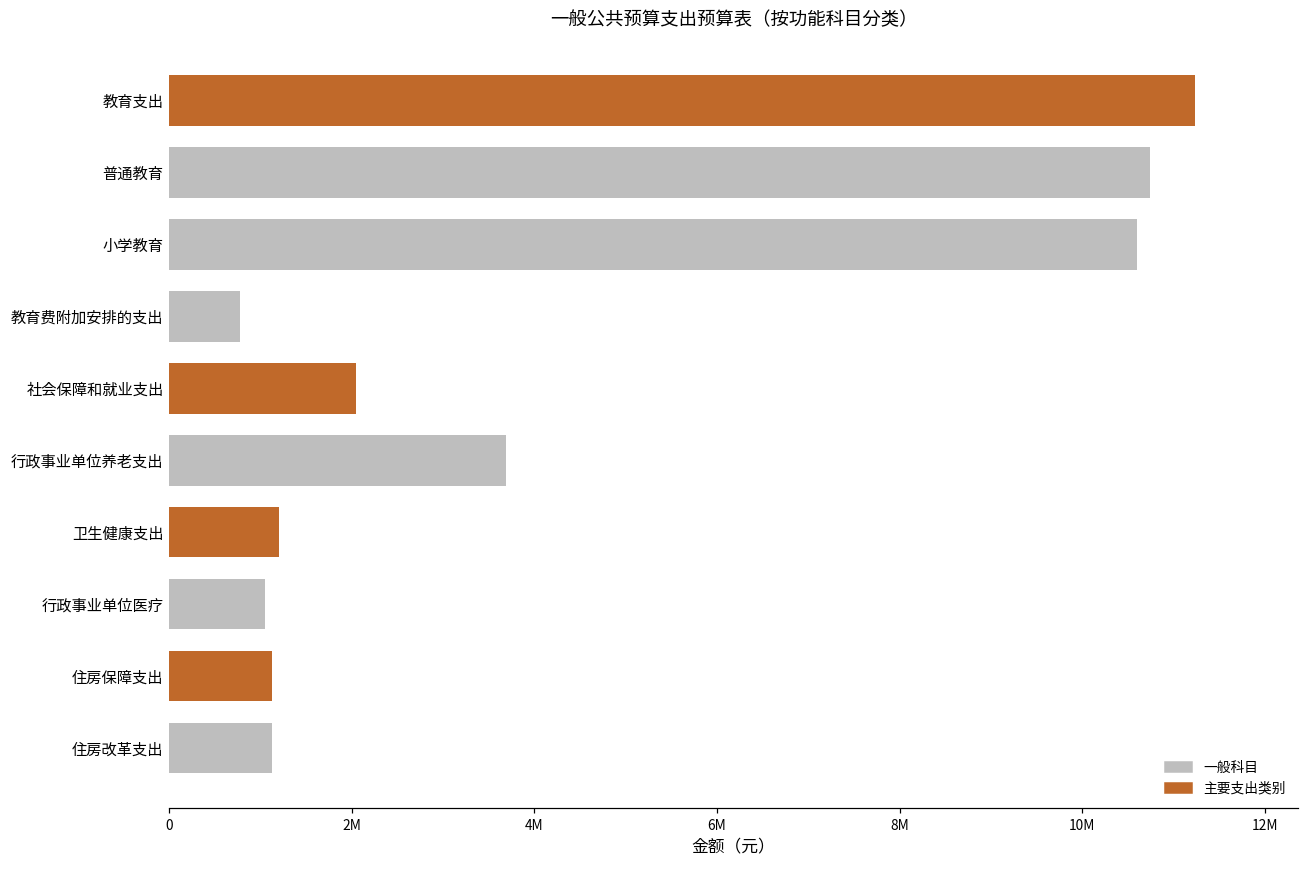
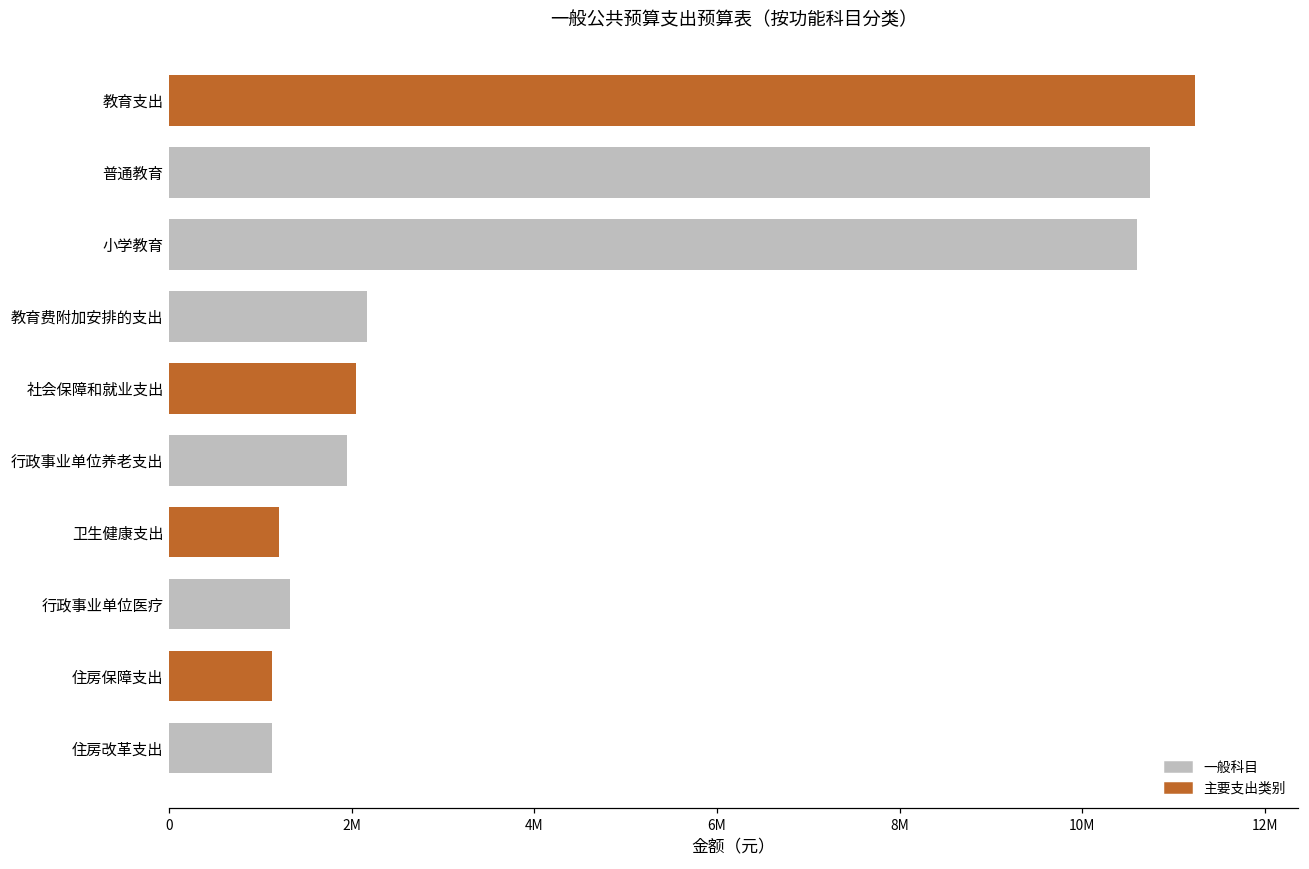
教育费附加安排的支出: 800000 -> 2200000
行政事业单位养老支出: 3700000 -> 1900000
行政事业单位医疗: 1100000 -> 1300000
